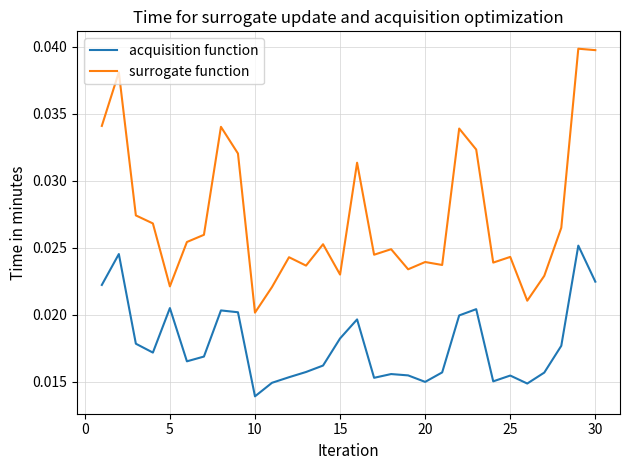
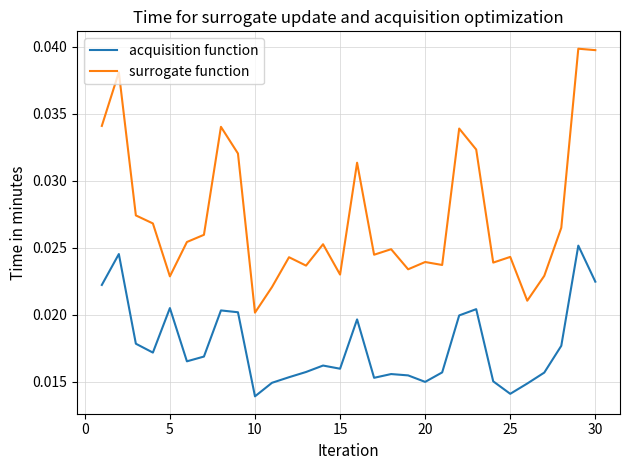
surrogate function, 5: 0.0221 -> 0.0229
acquisition function, 15: 0.0182 -> 0.0160
acquisition function, 25: 0.0155 -> 0.0141
